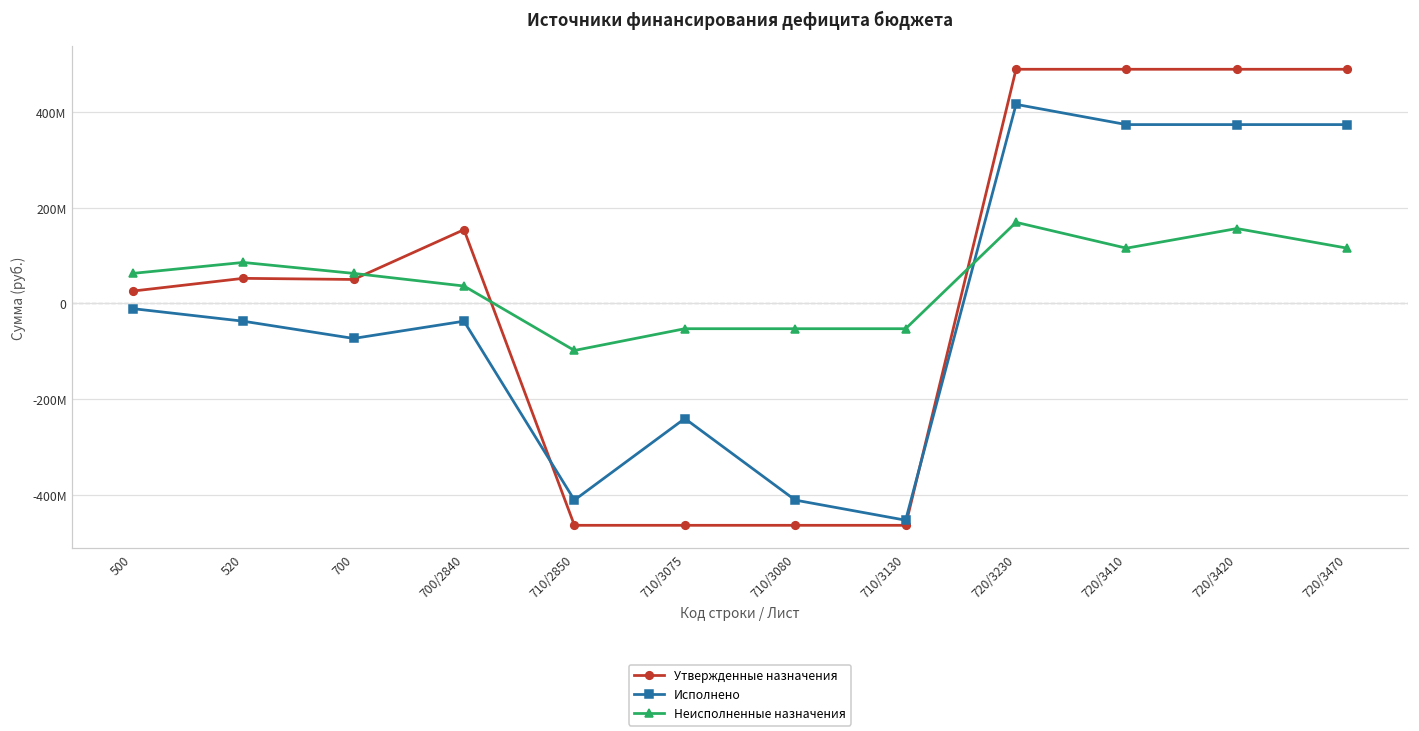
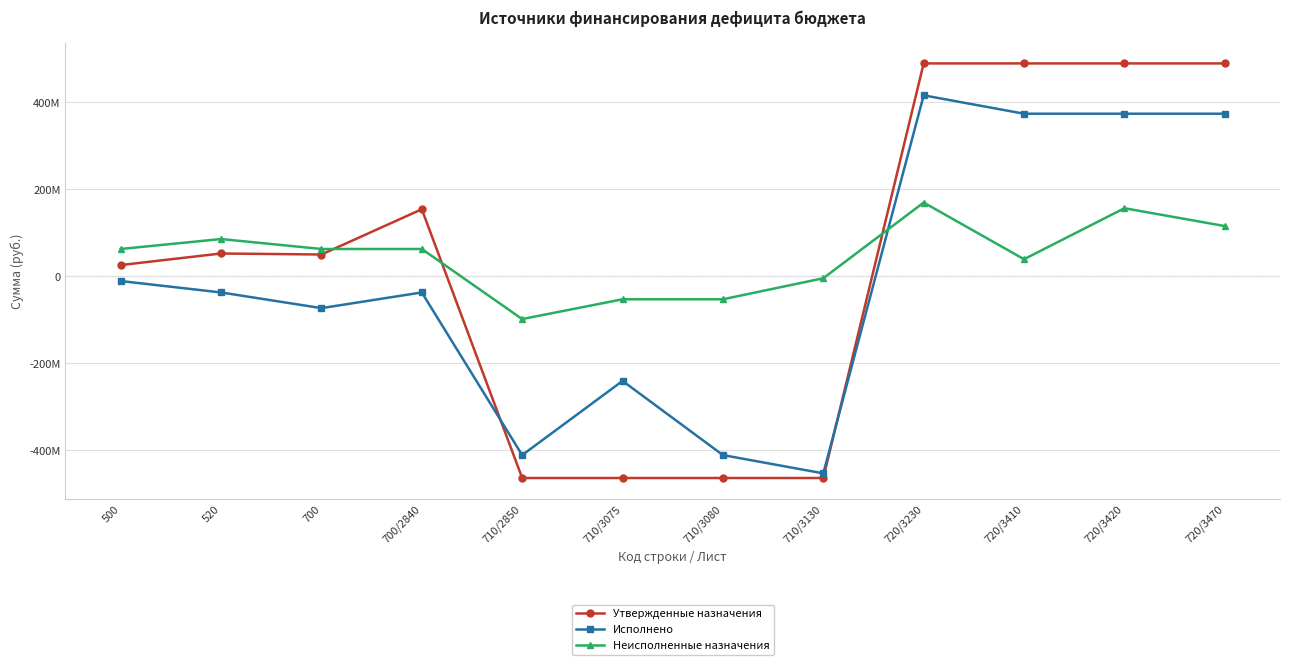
Неисполненные назначения, 700/2840: 40000000 -> 60000000
Неисполненные назначения, 710/3130: -50000000 -> 0
Неисполненные назначения, 720/3410: 120000000 -> 40000000
